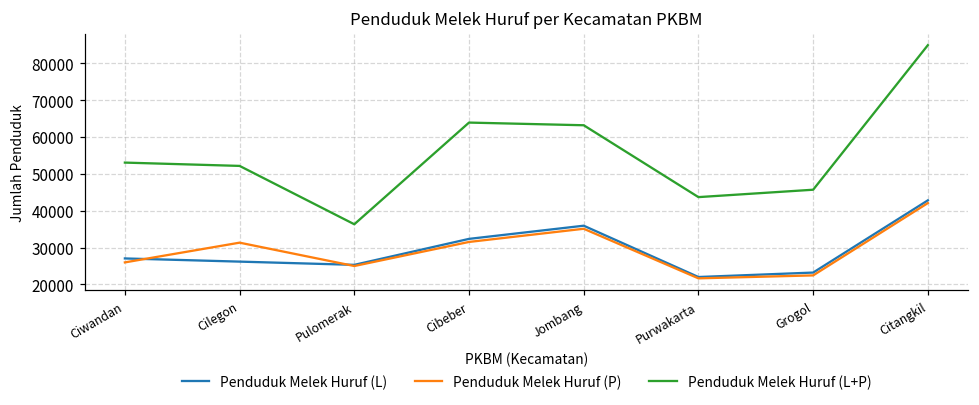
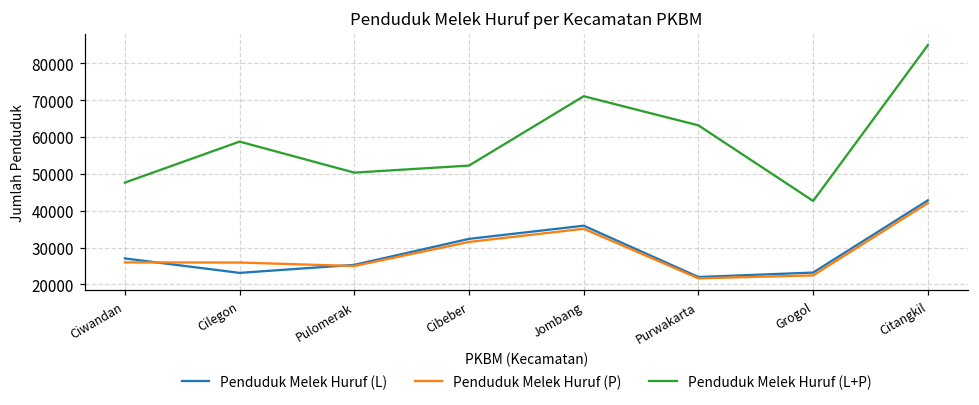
Penduduk Melek Huruf (L+P), Ciwandan: 53000 -> 48000
Penduduk Melek Huruf (L), Cilegon: 26000 -> 23000
Penduduk Melek Huruf (P), Cilegon: 31000 -> 26000
Penduduk Melek Huruf (L+P), Cilegon: 52000 -> 59000
Penduduk Melek Huruf (L+P), Pulomerak: 36000 -> 50000
Penduduk Melek Huruf (L+P), Cibeber: 64000 -> 52000
Penduduk Melek Huruf (L+P), Jombang: 63000 -> 71000
Penduduk Melek Huruf (L+P), Purwakarta: 44000 -> 63000
Penduduk Melek Huruf (L+P), Grogol: 46000 -> 43000
